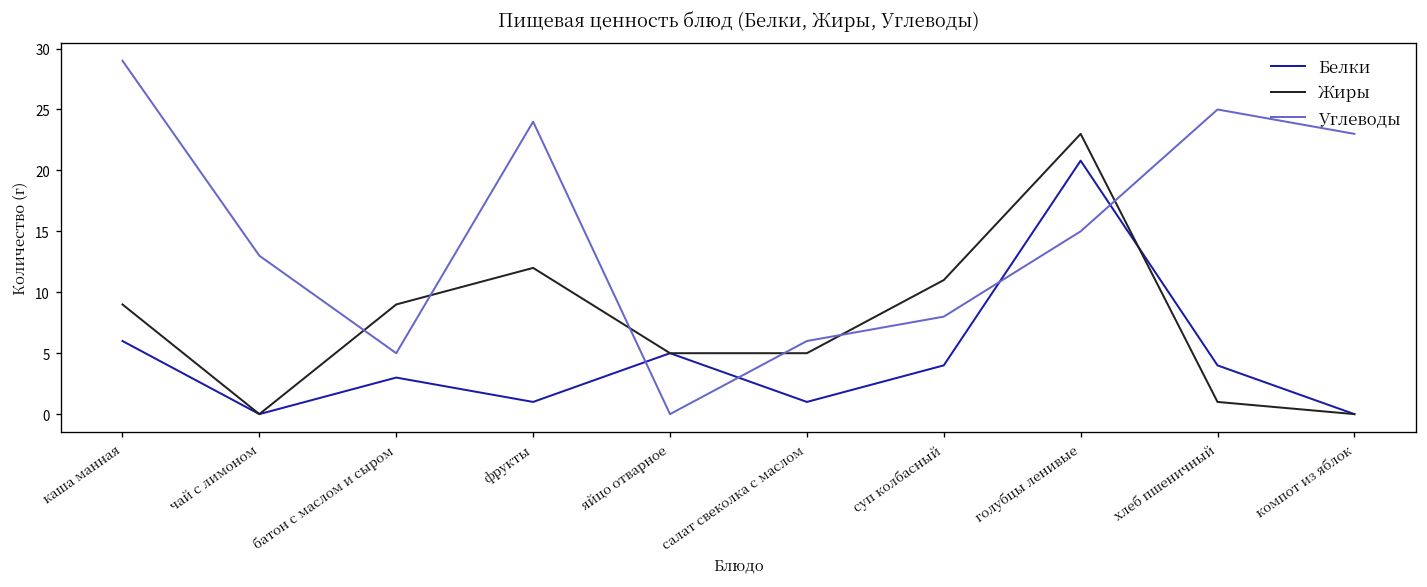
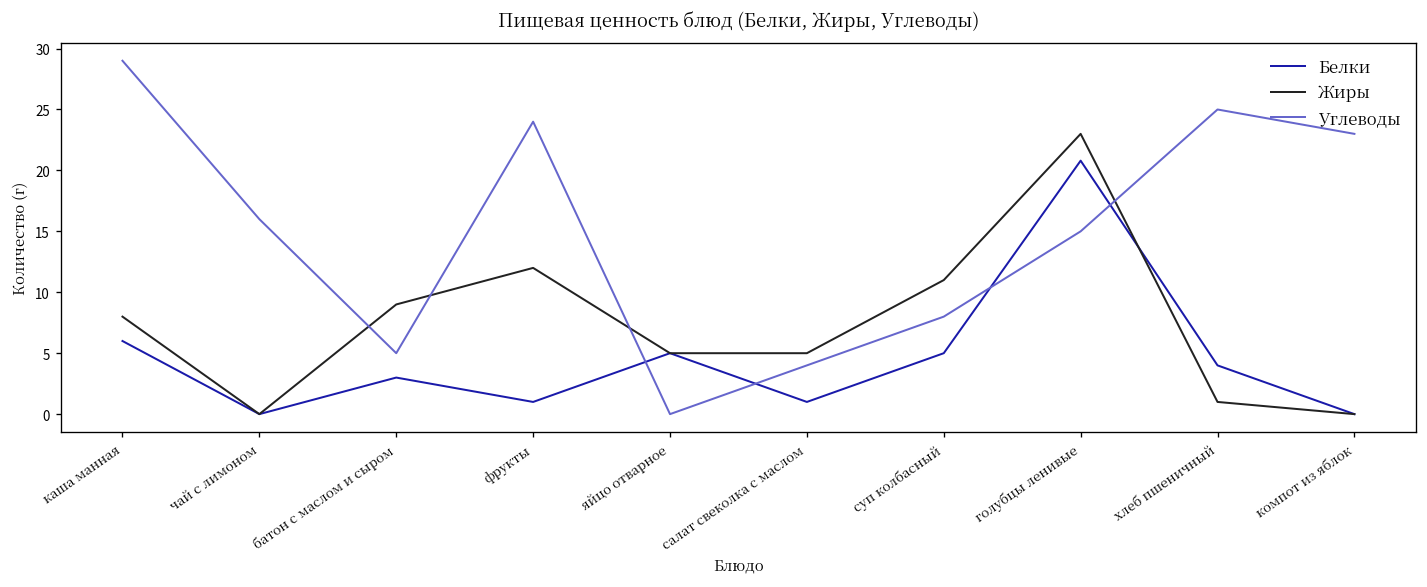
Жиры, каша манная: 9 -> 8
Углеводы, чай с лимоном: 13 -> 16
Углеводы, салат свеколка с маслом: 6 -> 4
Белки, суп колбасный: 4 -> 5
